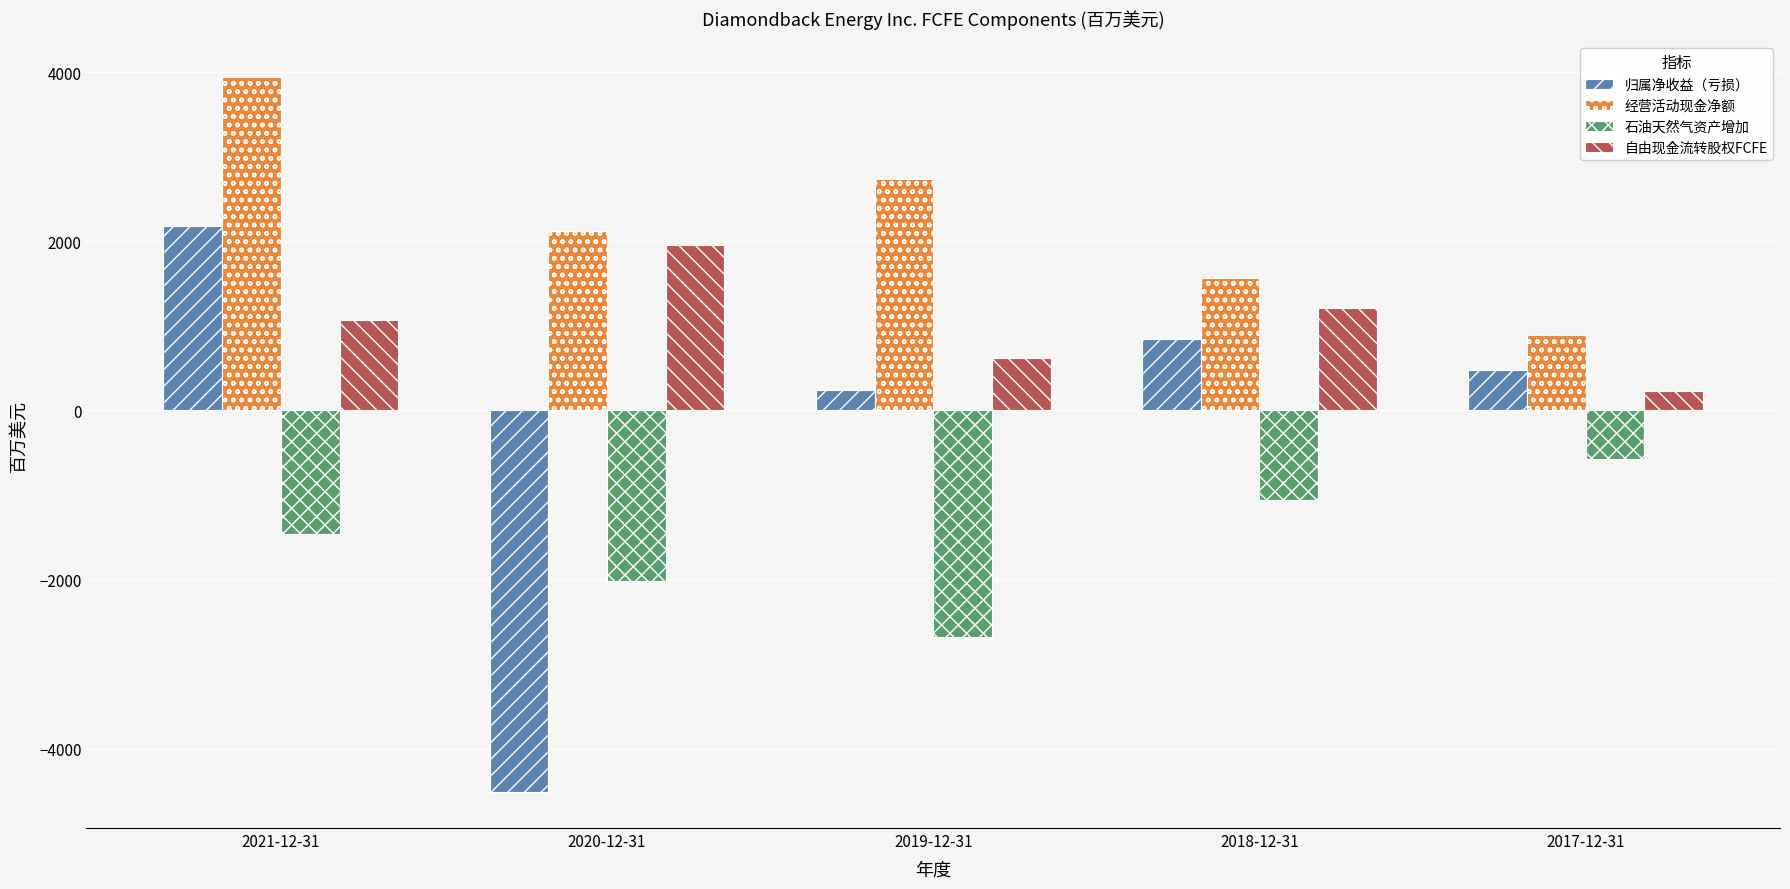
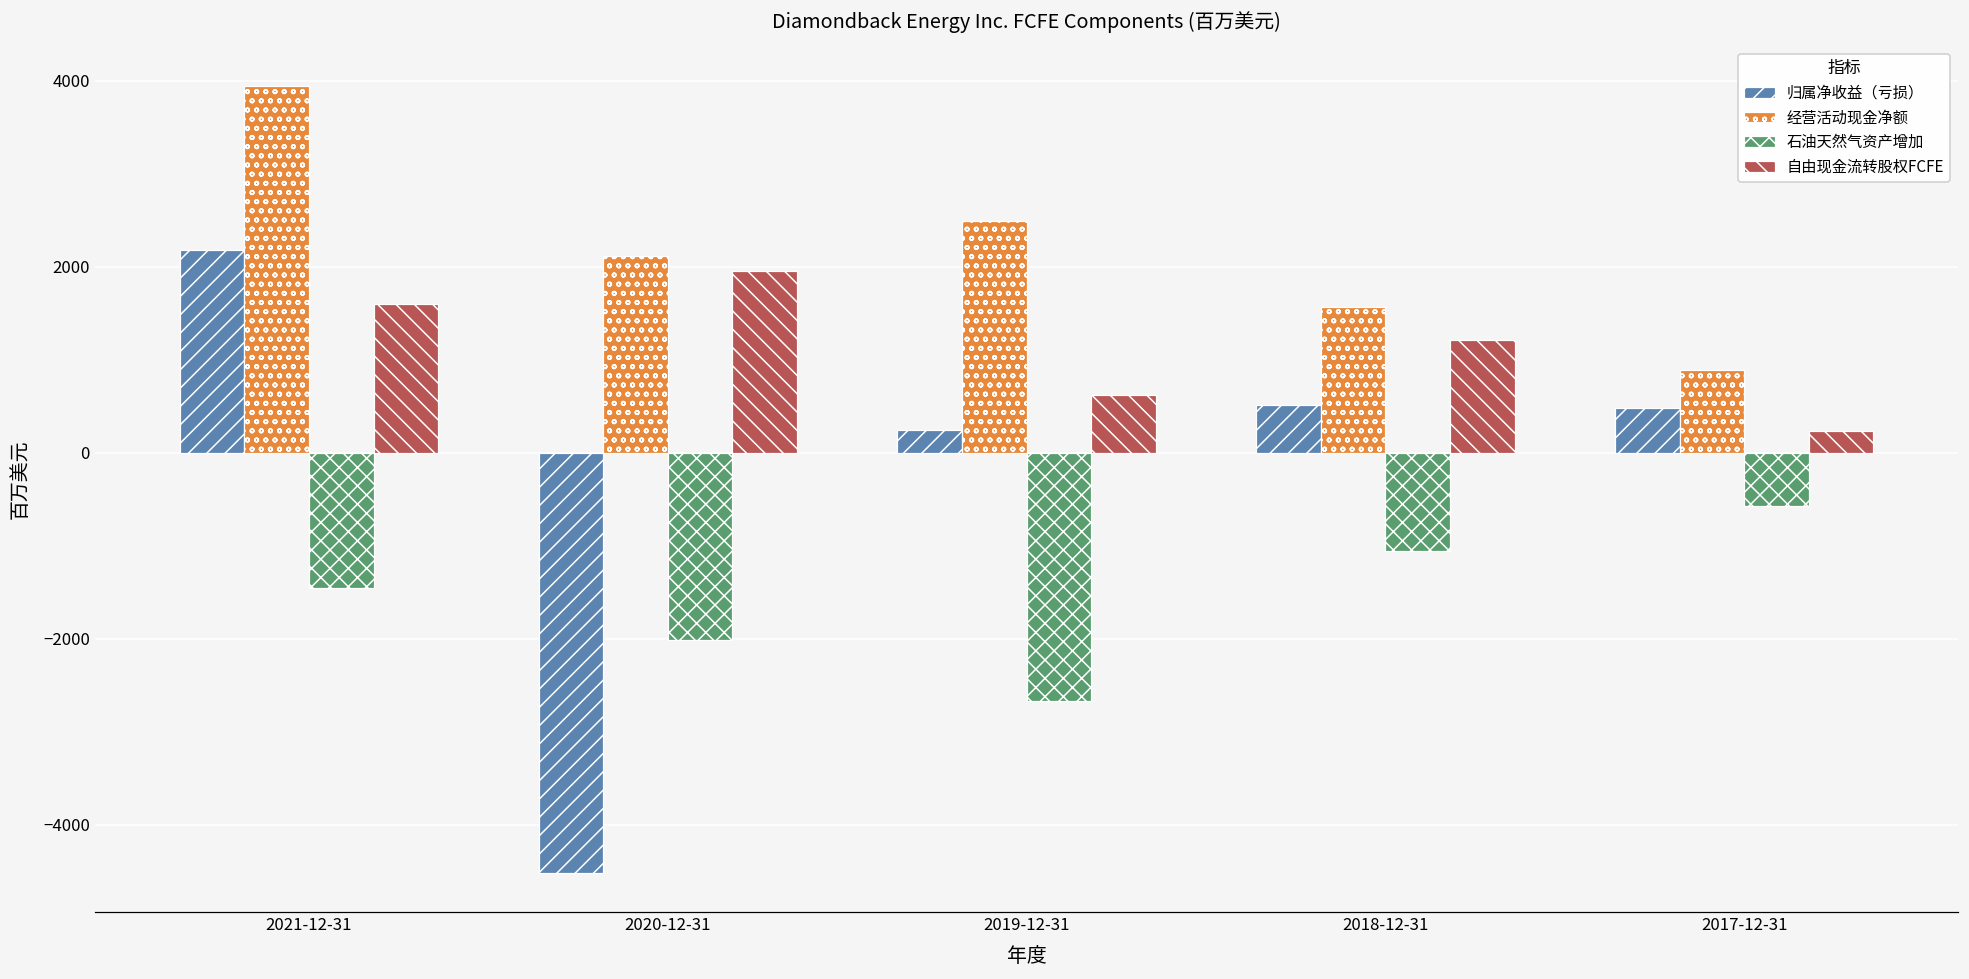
自由现金流转股权FCFE, 2021-12-31: 1100 -> 1600
经营活动现金净额, 2019-12-31: 2700 -> 2500
归属净收益（亏损）, 2018-12-31: 800 -> 500
